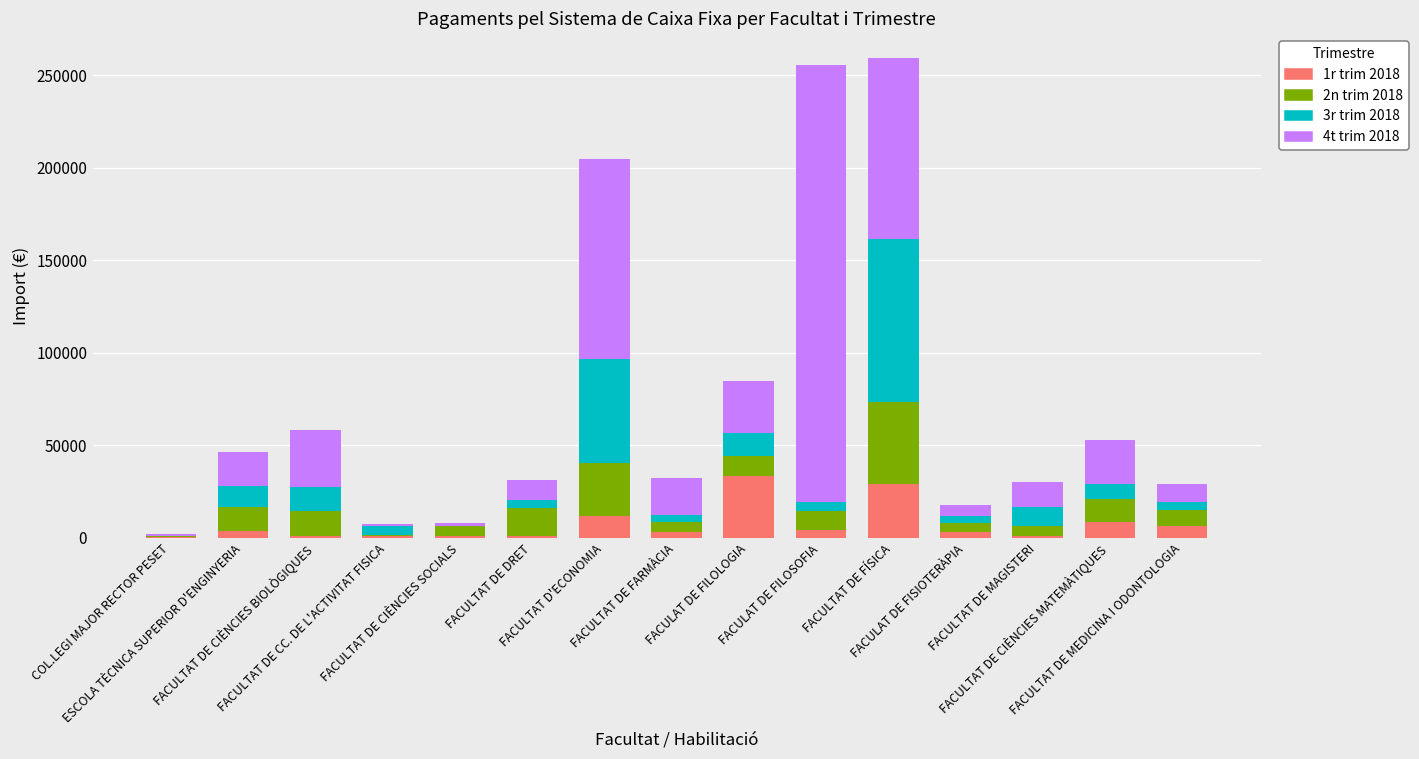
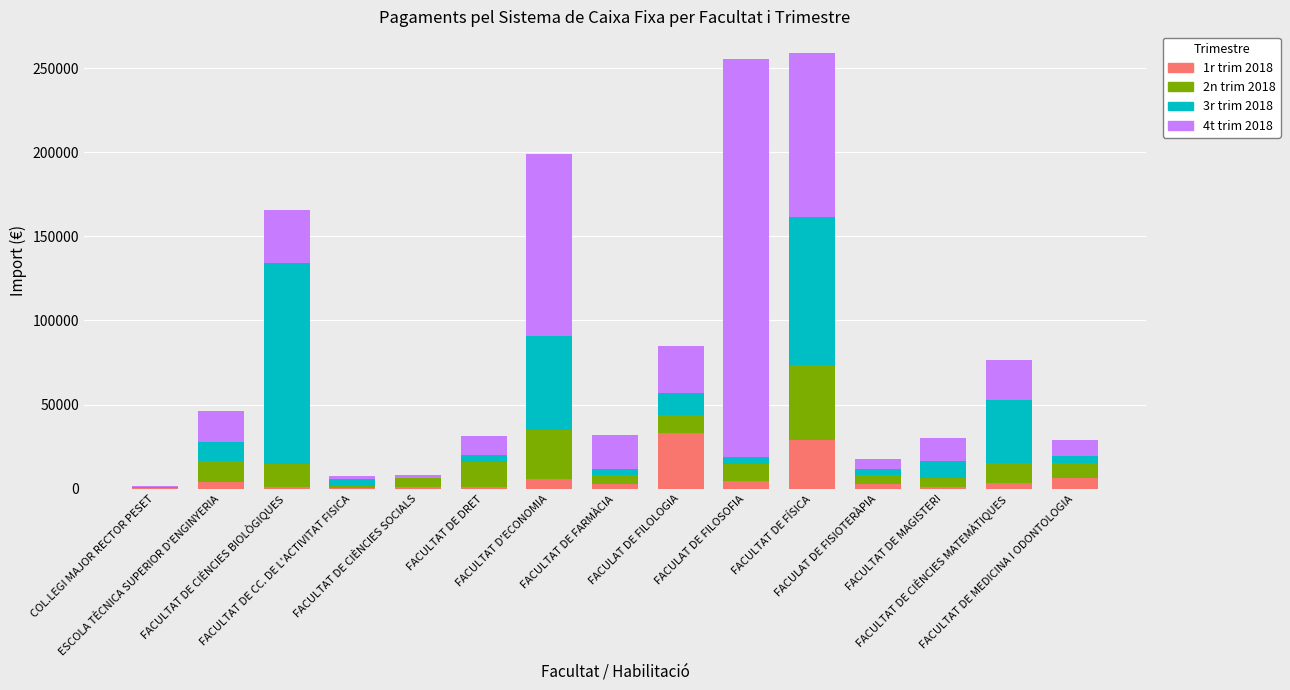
3r trim 2018, FACULTAT DE CIÈNCIES BIOLÒGIQUES: 13000 -> 120000
1r trim 2018, FACULTAT D'ECONOMIA: 12000 -> 6000
1r trim 2018, FACULTAT DE CIÈNCIES MATEMÀTIQUES: 9000 -> 3000
3r trim 2018, FACULTAT DE CIÈNCIES MATEMÀTIQUES: 8000 -> 37000
